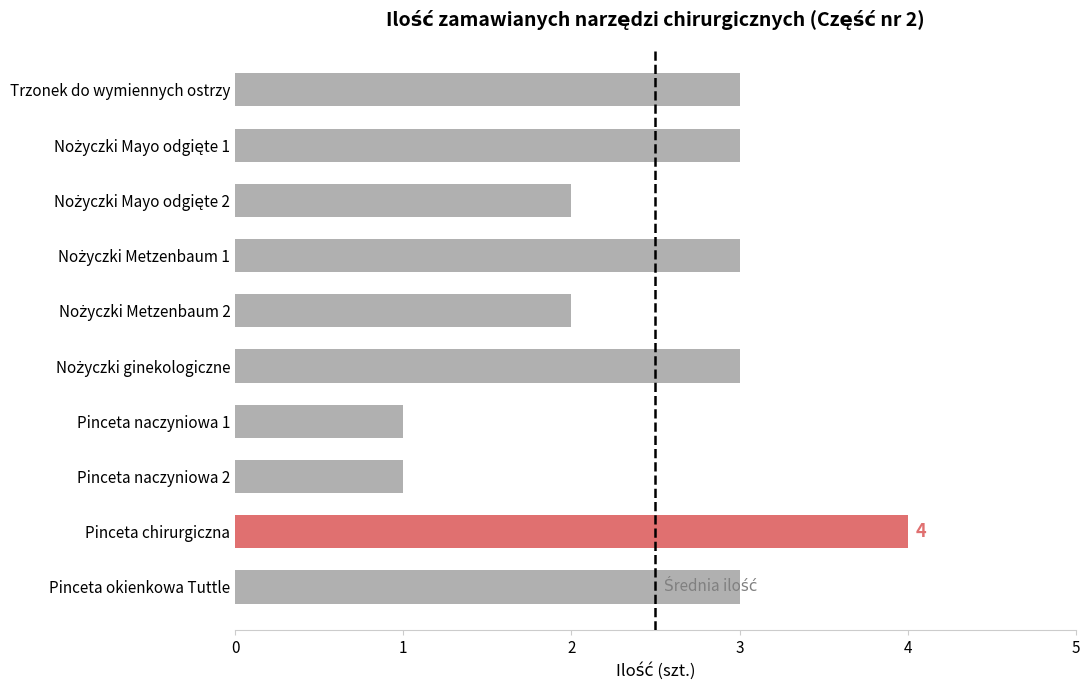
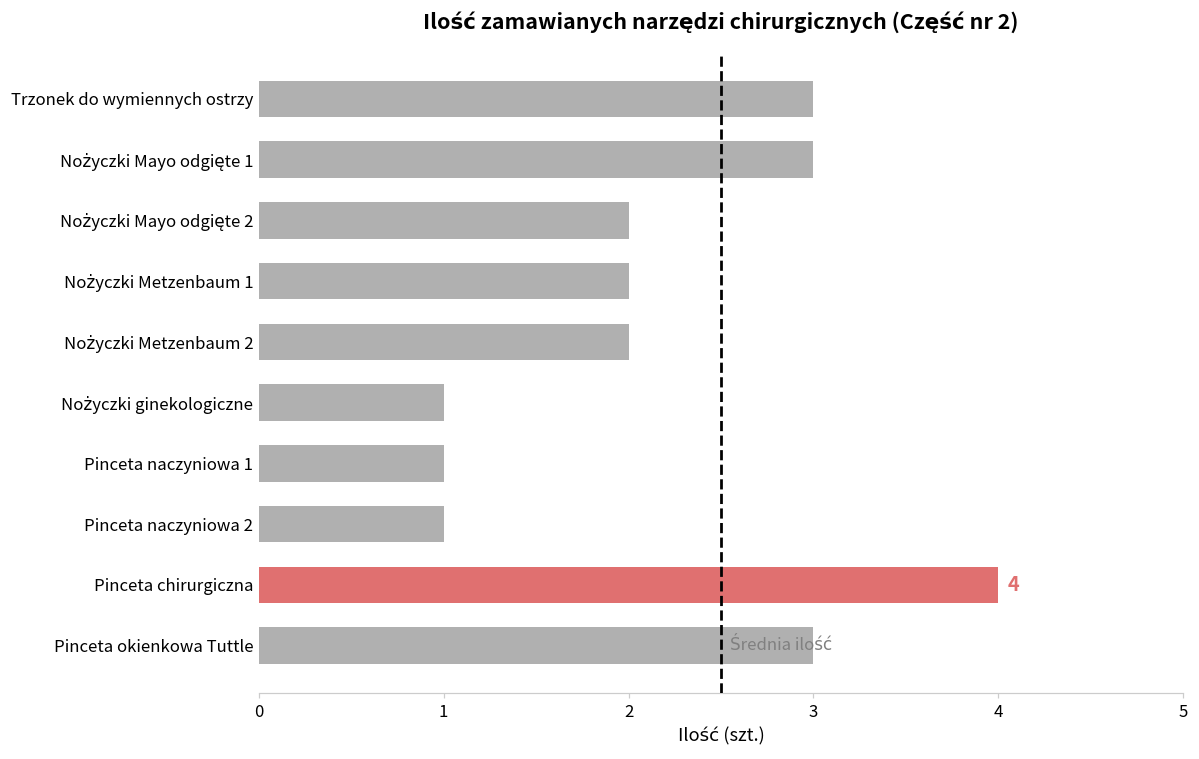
Nożyczki Metzenbaum 1: 3 -> 2
Nożyczki ginekologiczne: 3 -> 1
